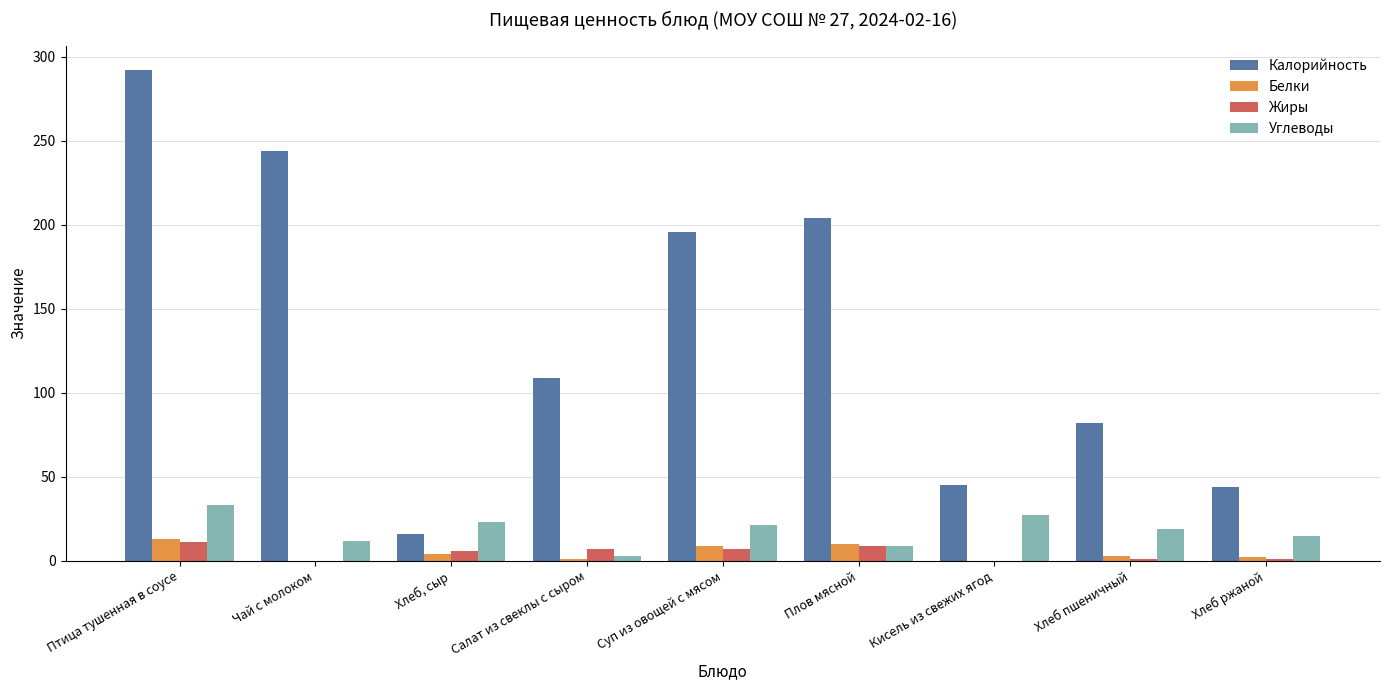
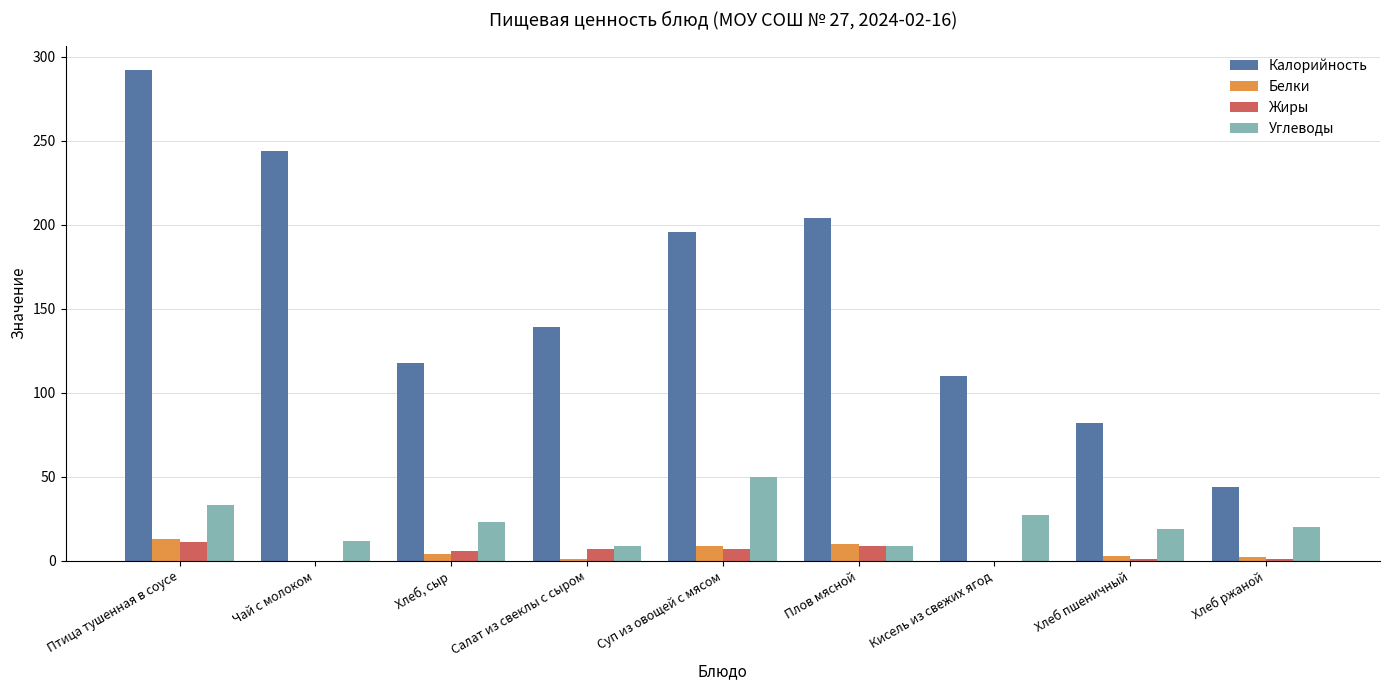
Калорийность, Хлеб, сыр: 16 -> 118
Калорийность, Салат из свеклы с сыром: 109 -> 139
Углеводы, Салат из свеклы с сыром: 3 -> 9
Углеводы, Суп из овощей с мясом: 21 -> 50
Калорийность, Кисель из свежих ягод: 45 -> 110
Углеводы, Хлеб ржаной: 15 -> 20
